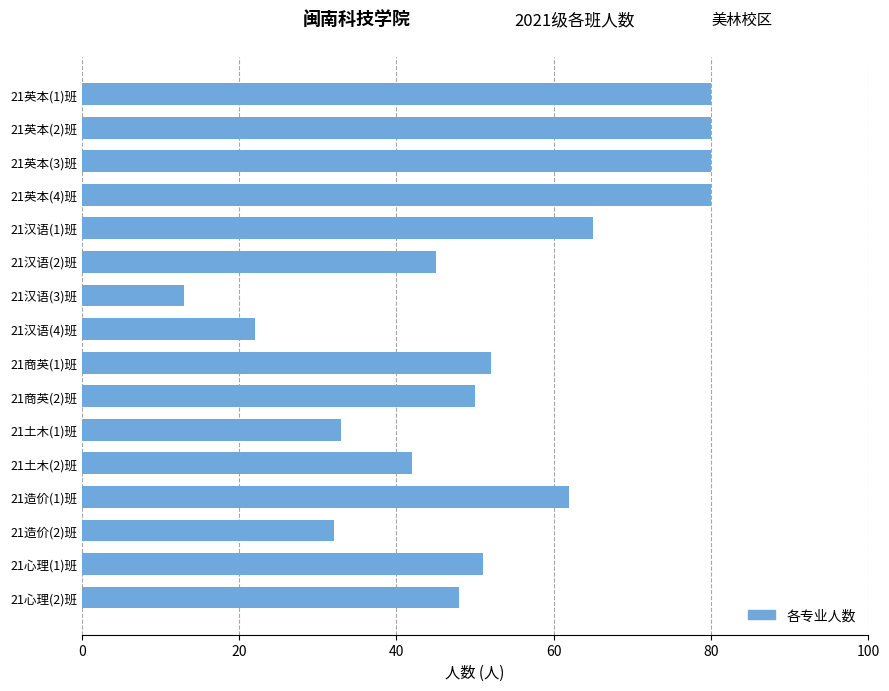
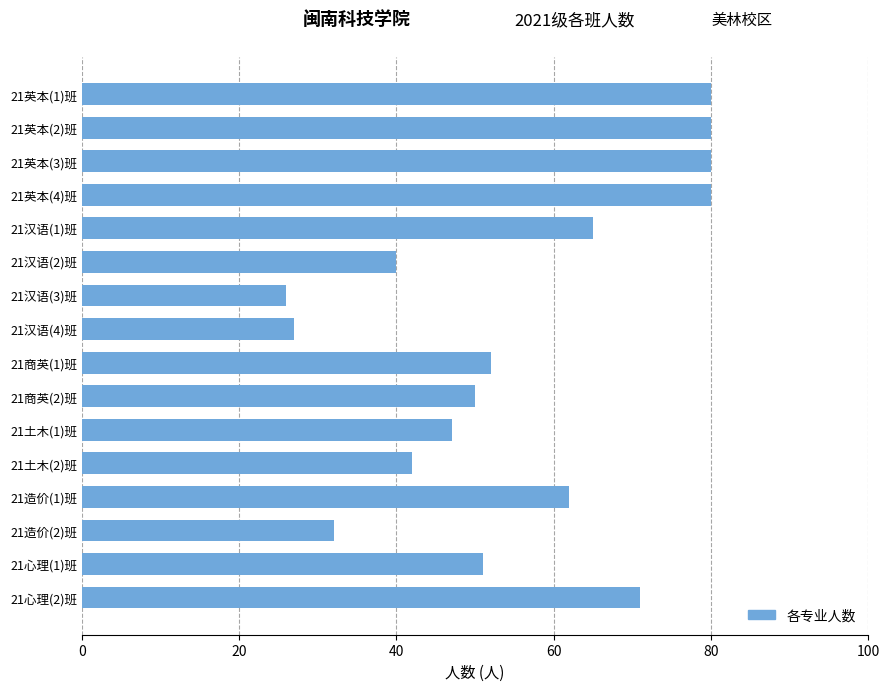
21汉语(2)班: 45 -> 40
21汉语(3)班: 13 -> 26
21汉语(4)班: 22 -> 27
21土木(1)班: 33 -> 47
21心理(2)班: 48 -> 71
